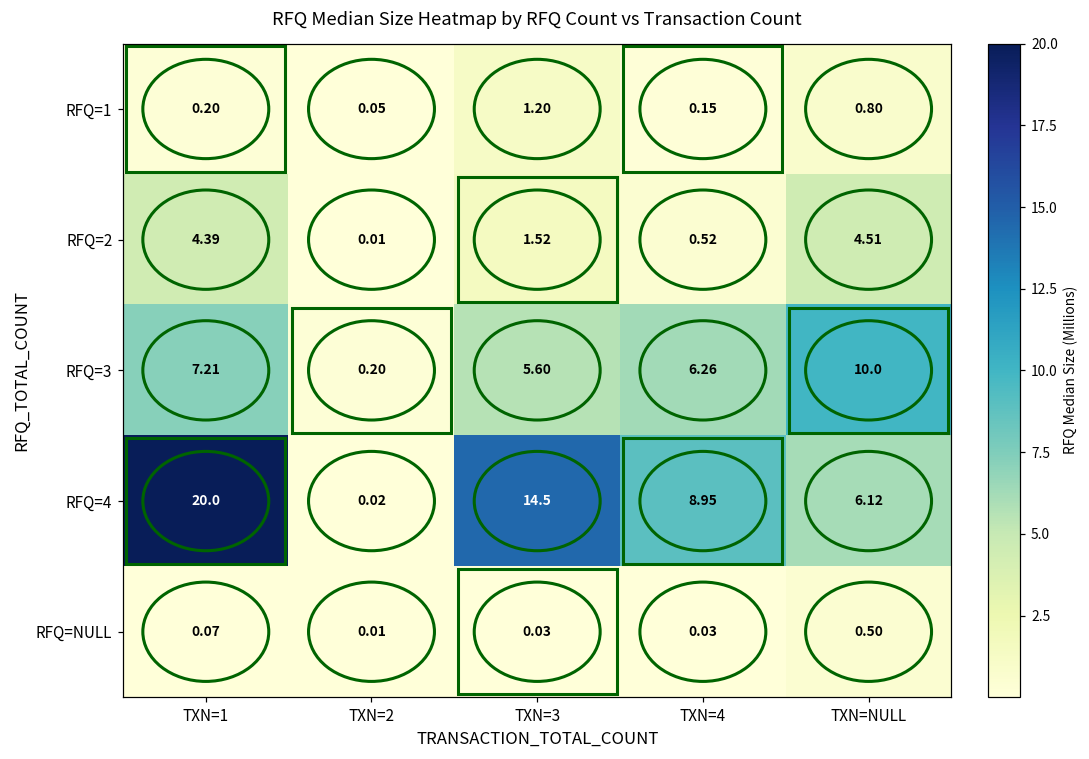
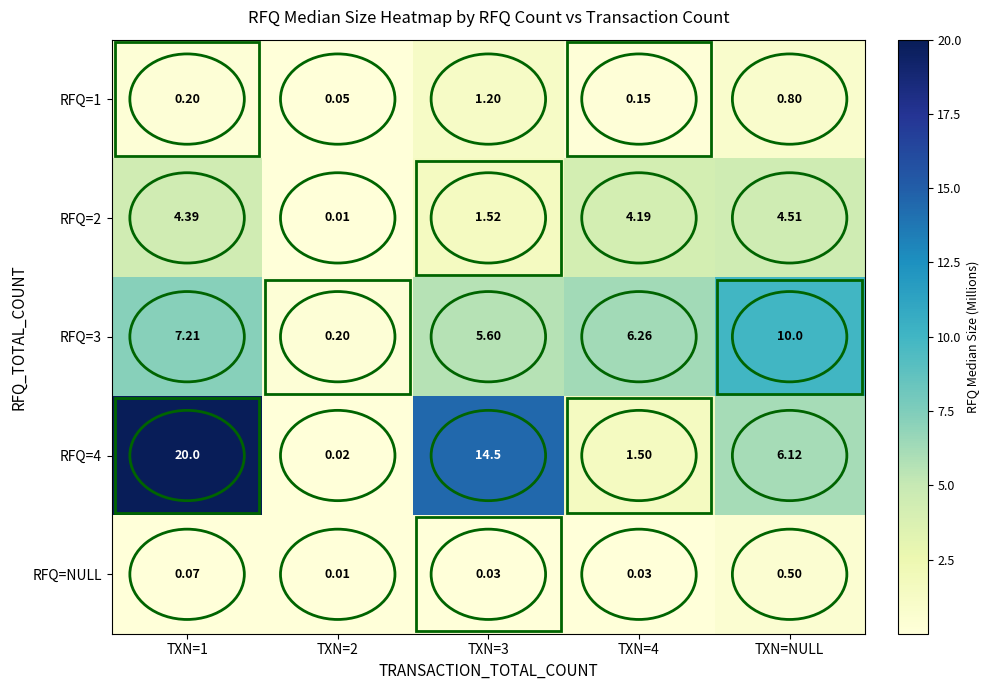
RFQ=2, TXN=4: 0.52 -> 4.19
RFQ=4, TXN=4: 8.95 -> 1.50
